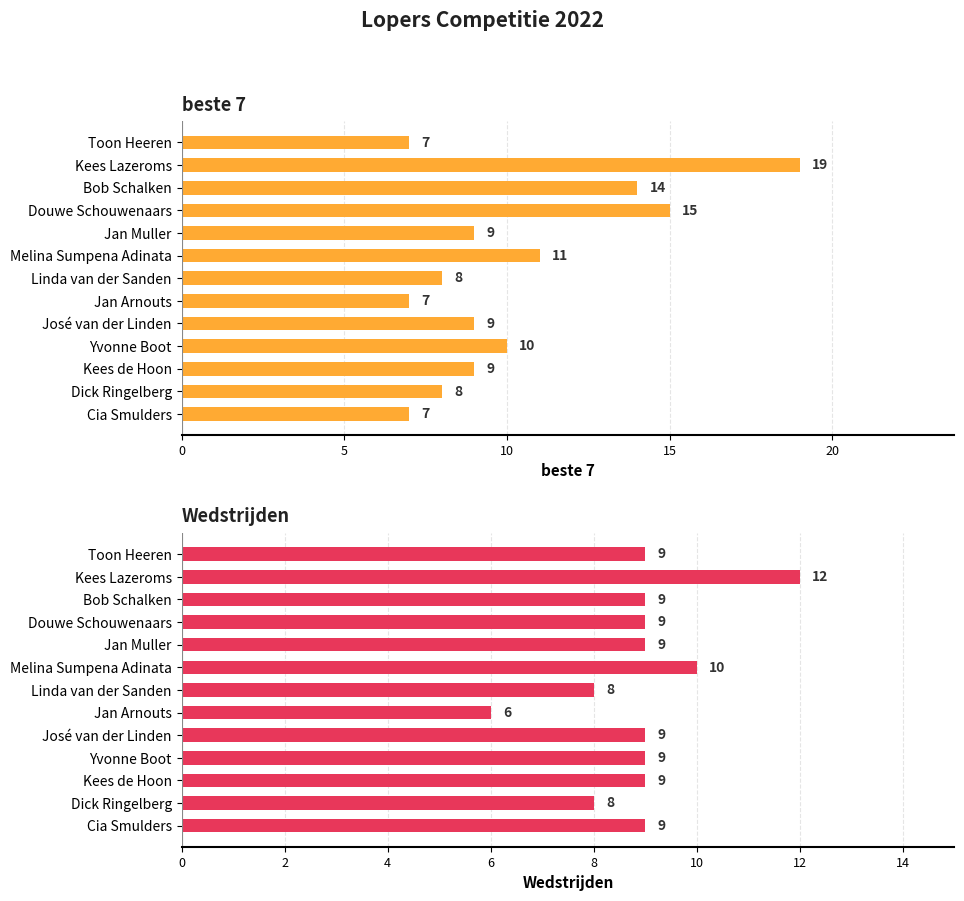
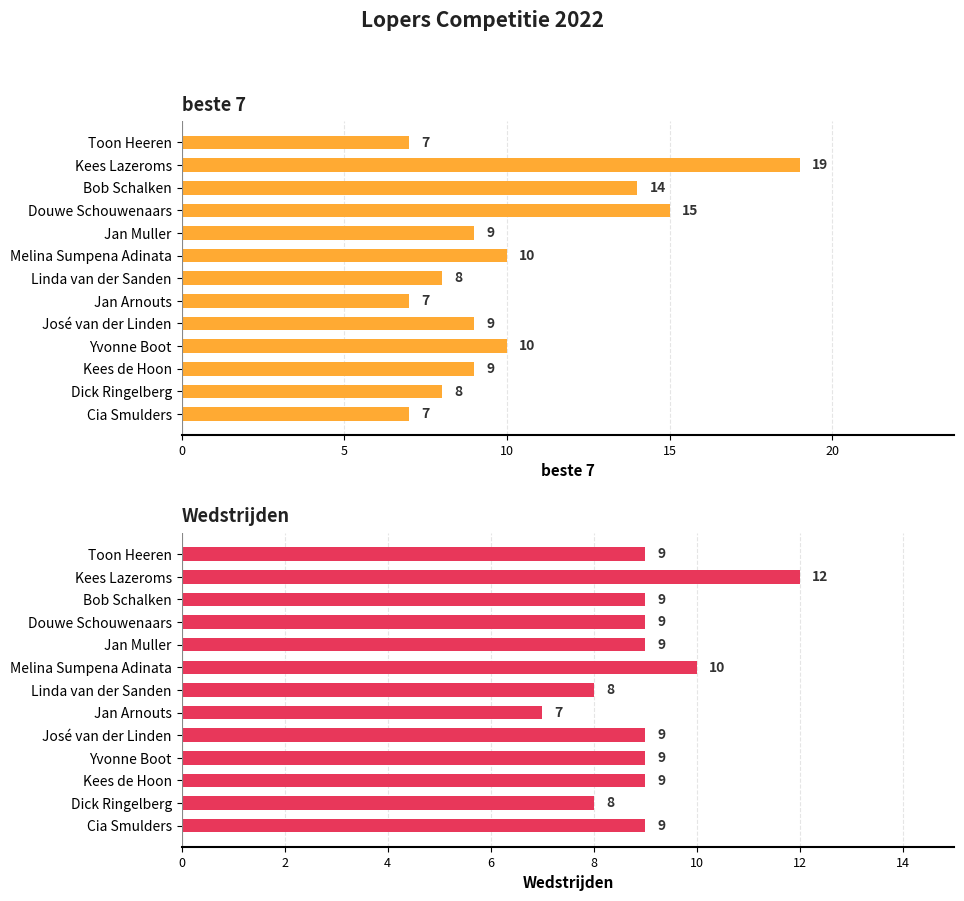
beste 7, Melina Sumpena Adinata: 11 -> 10
Wedstrijden, Jan Arnouts: 6 -> 7
